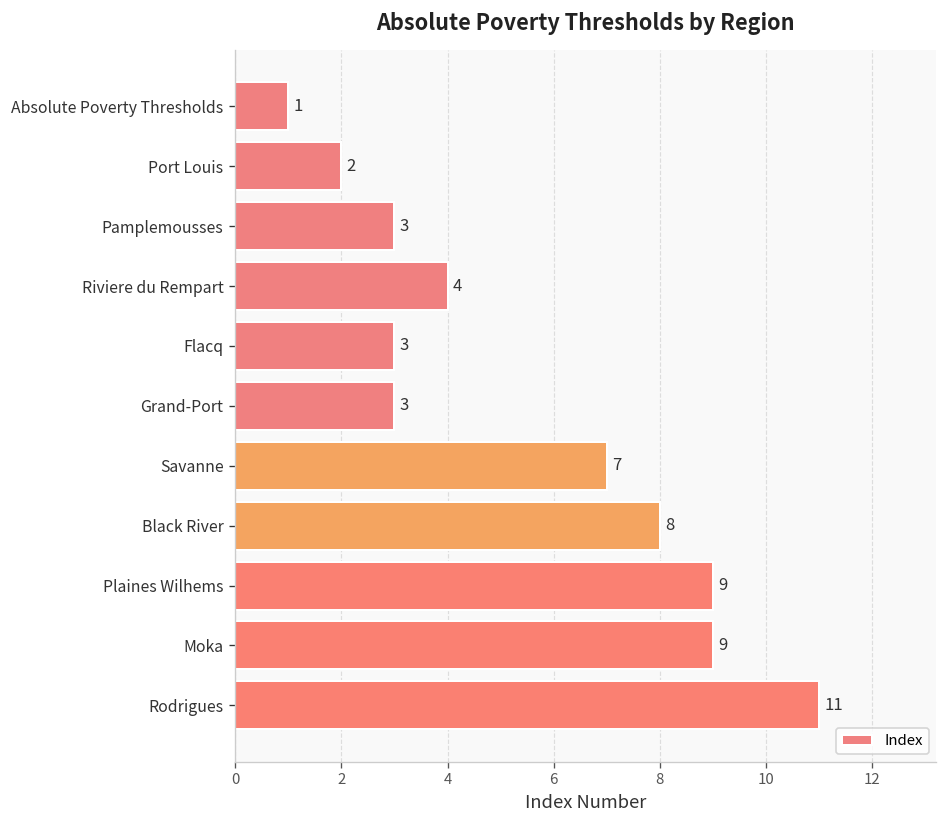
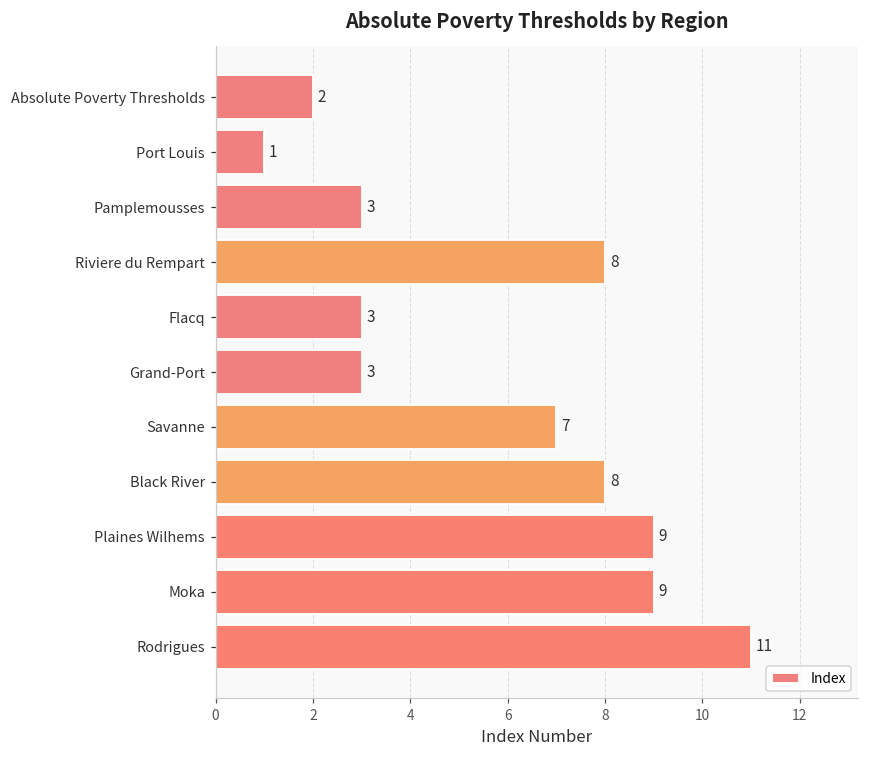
Absolute Poverty Thresholds: 1 -> 2
Port Louis: 2 -> 1
Riviere du Rempart: 4 -> 8
